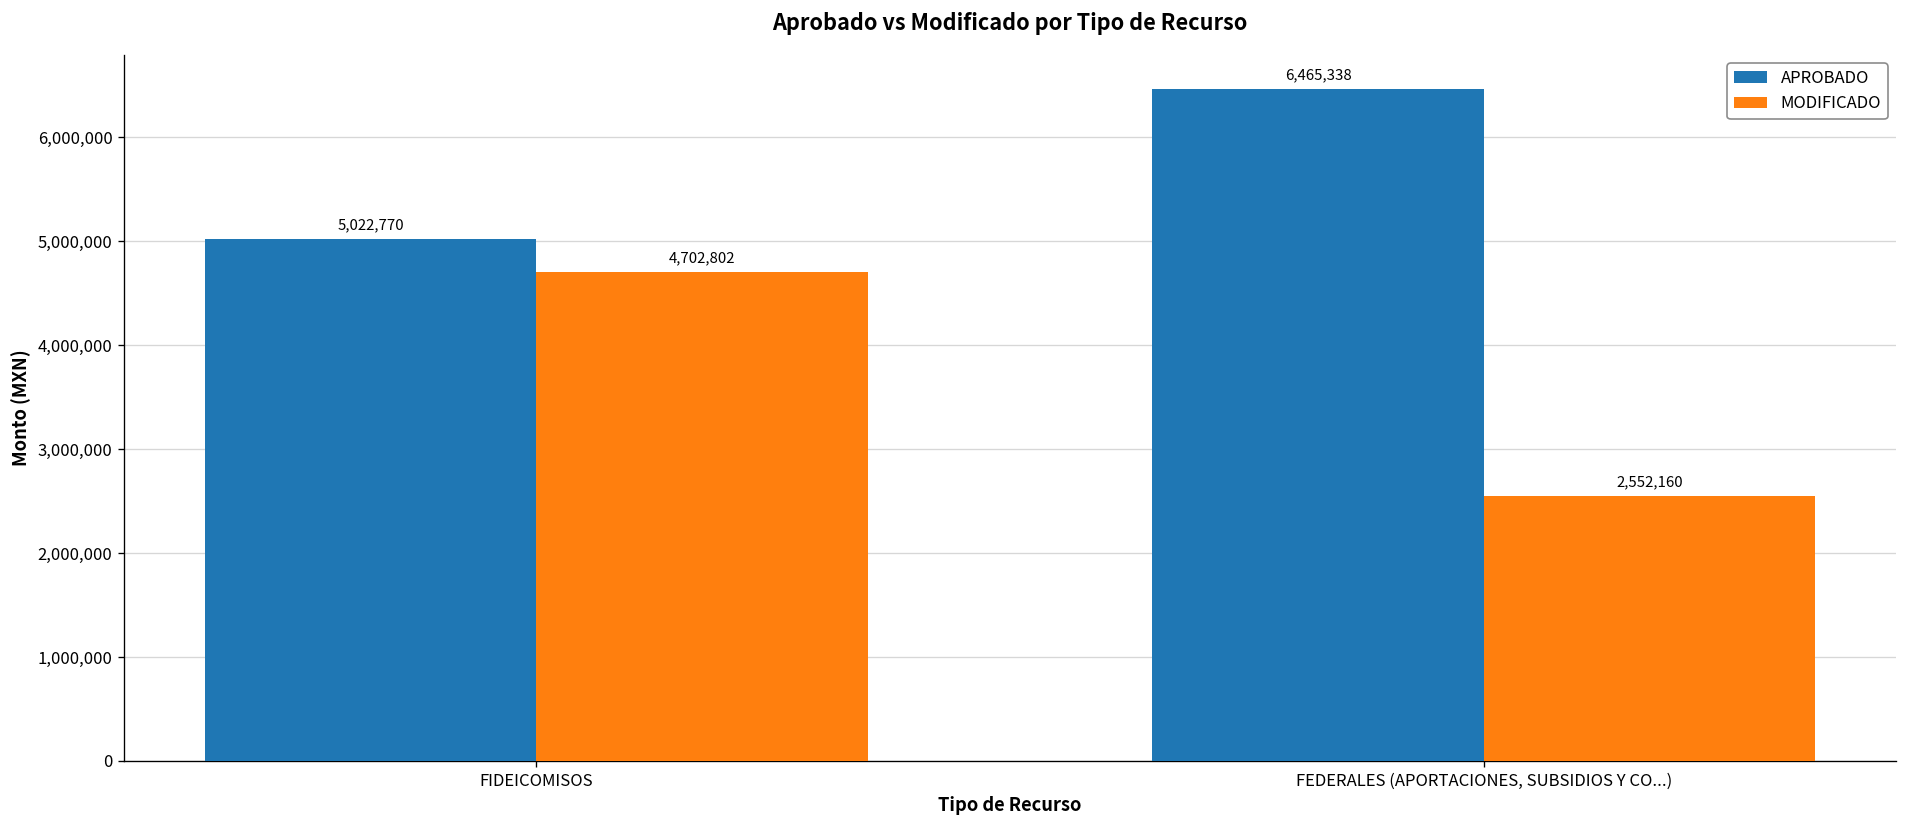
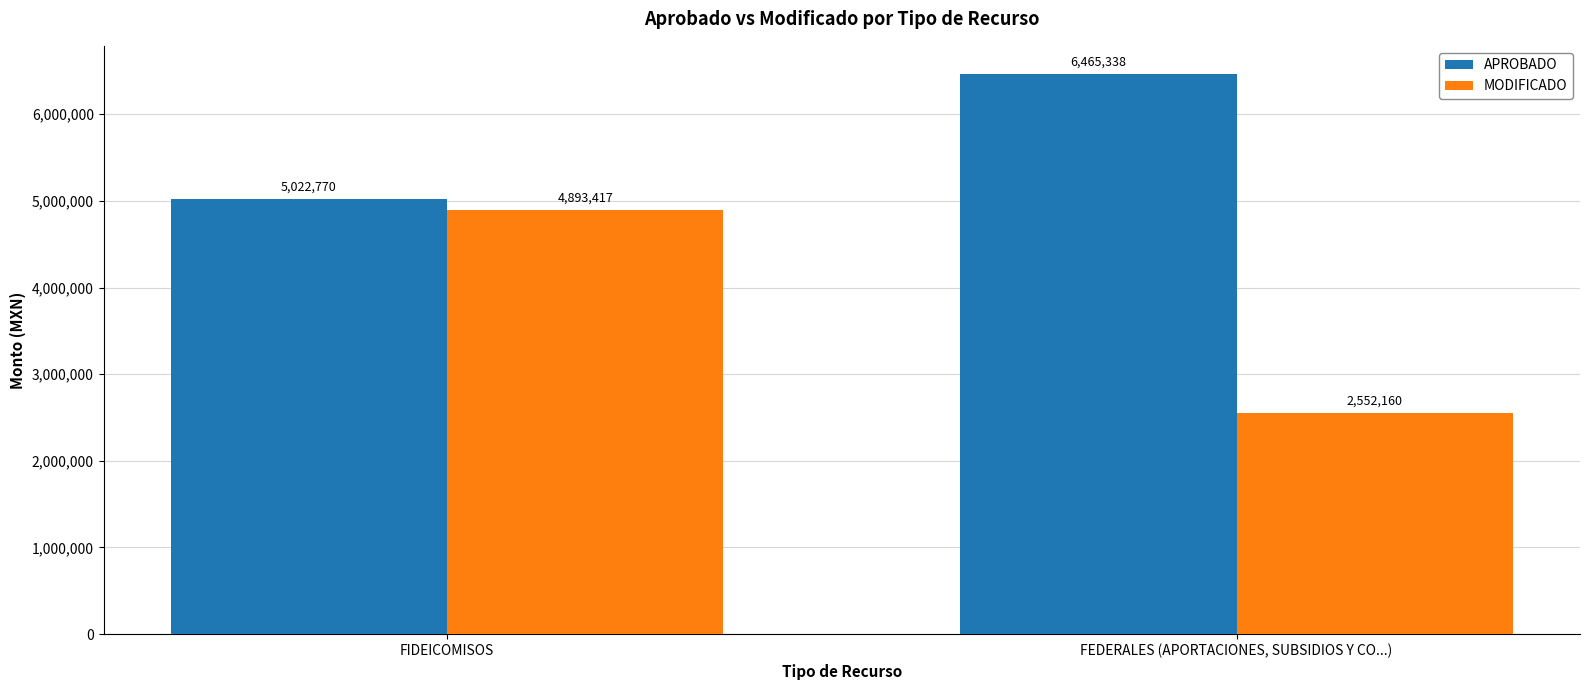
MODIFICADO, FIDEICOMISOS: 4,702,802 -> 4,893,417
